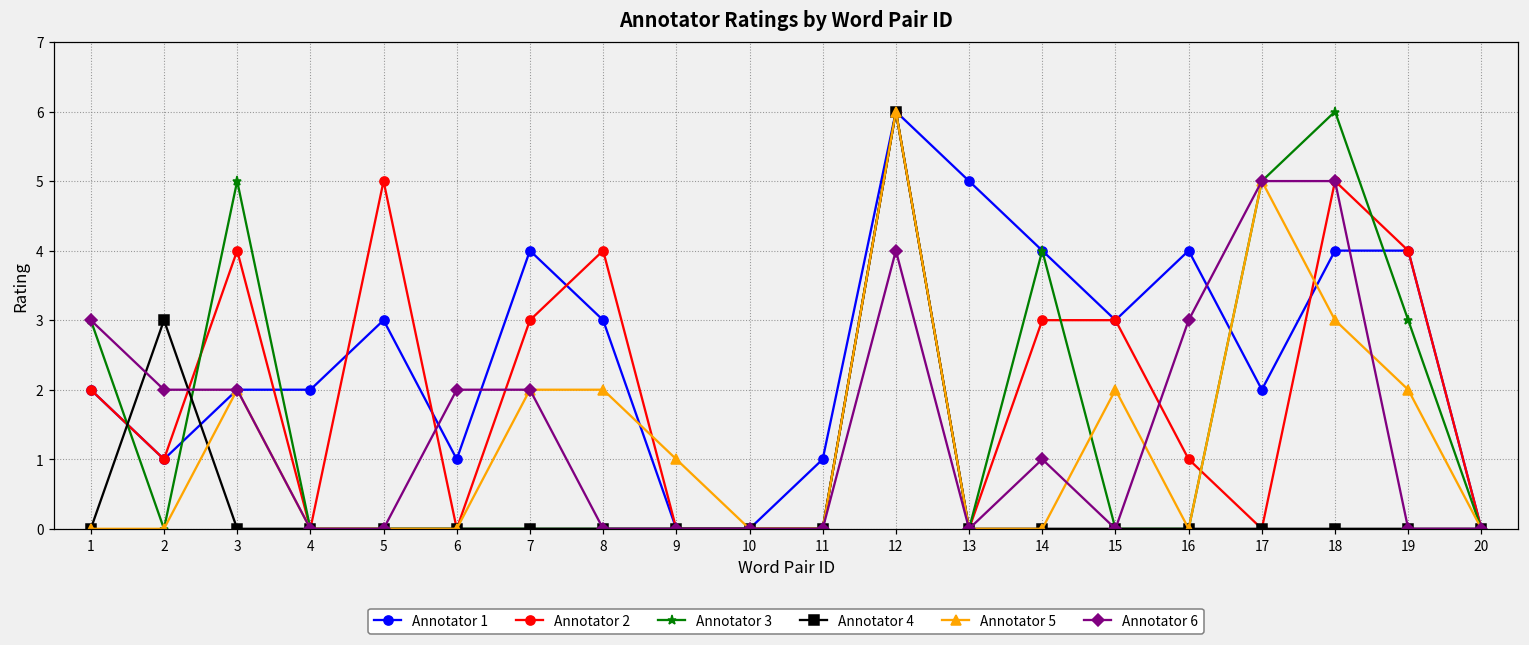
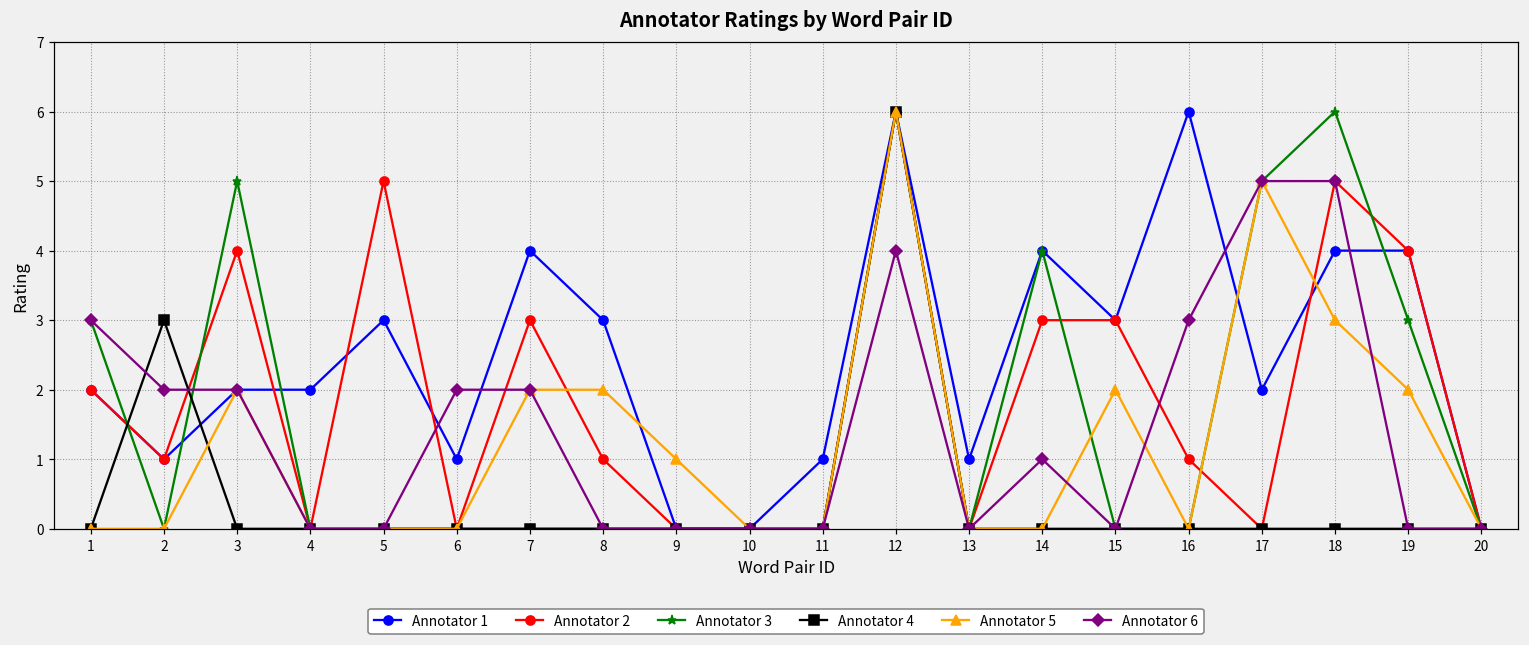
Annotator 2, 8: 4 -> 1
Annotator 1, 13: 5 -> 1
Annotator 1, 16: 4 -> 6
